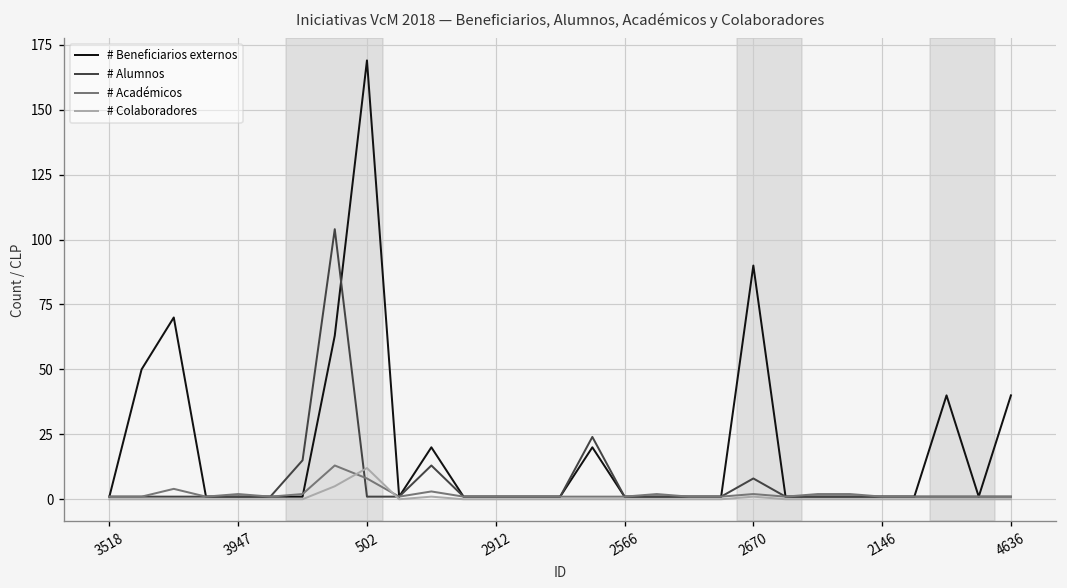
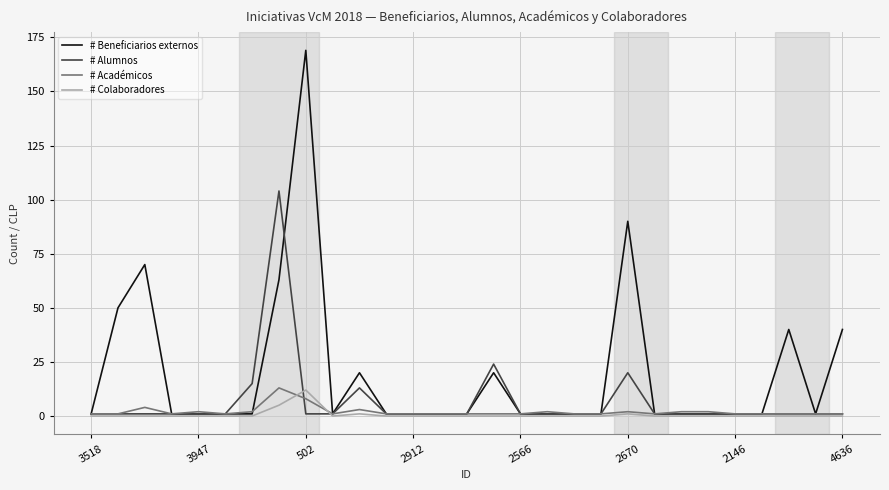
# Alumnos, 2670: 8 -> 20
